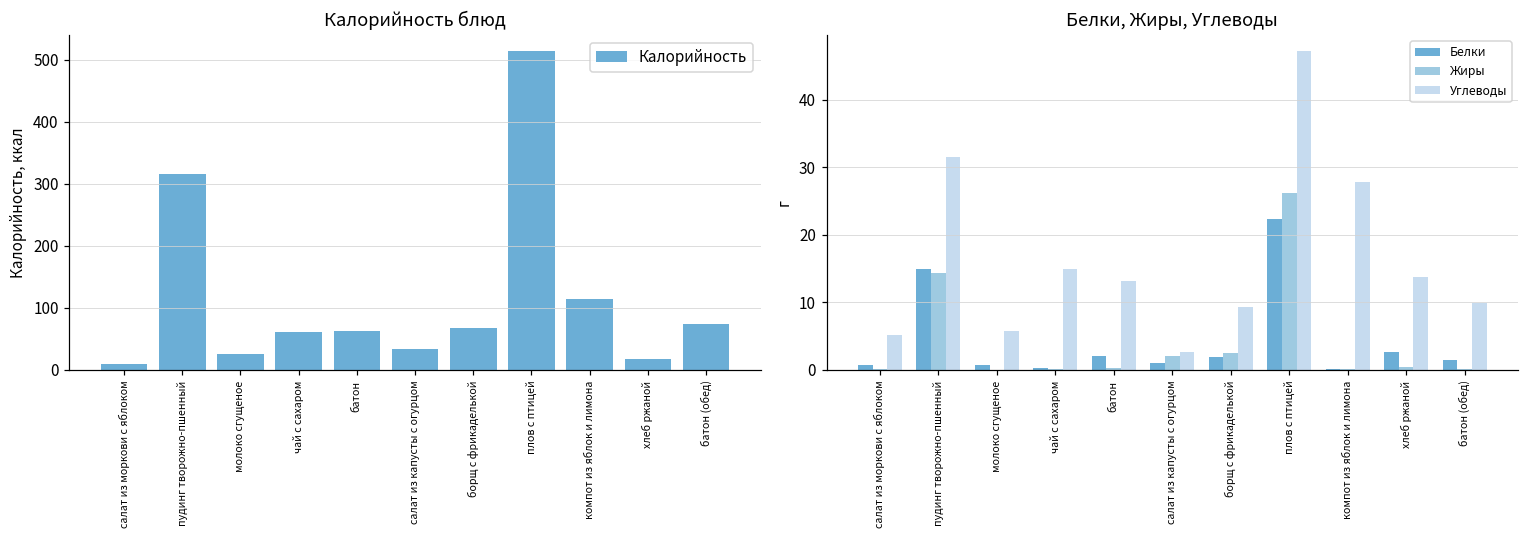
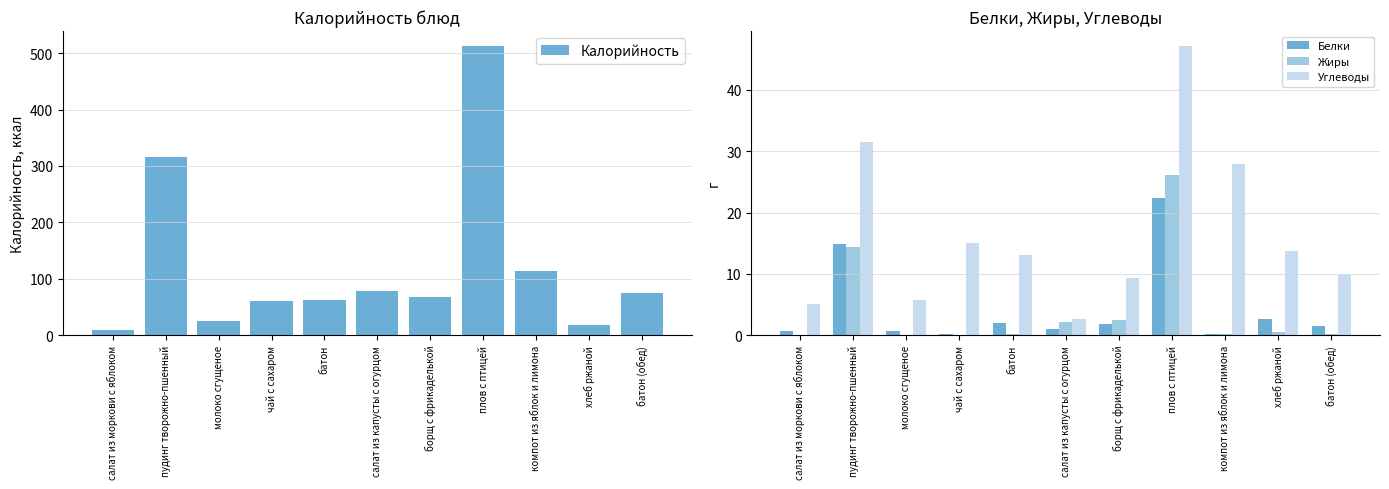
Калорийность блюд, салат из капусты с огурцом: 30 -> 80
